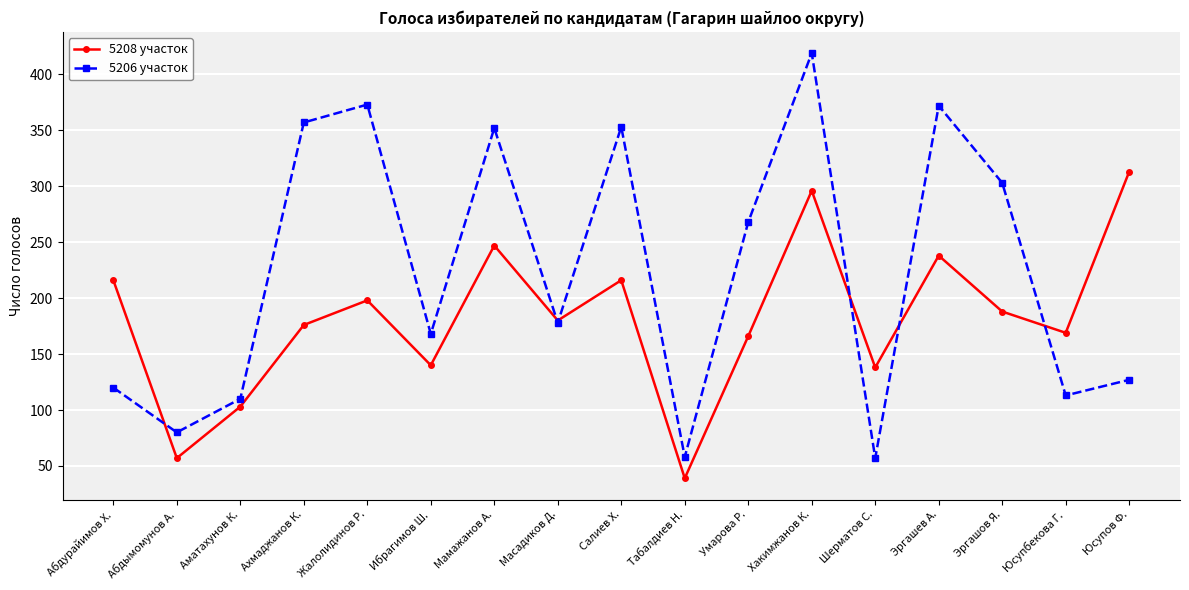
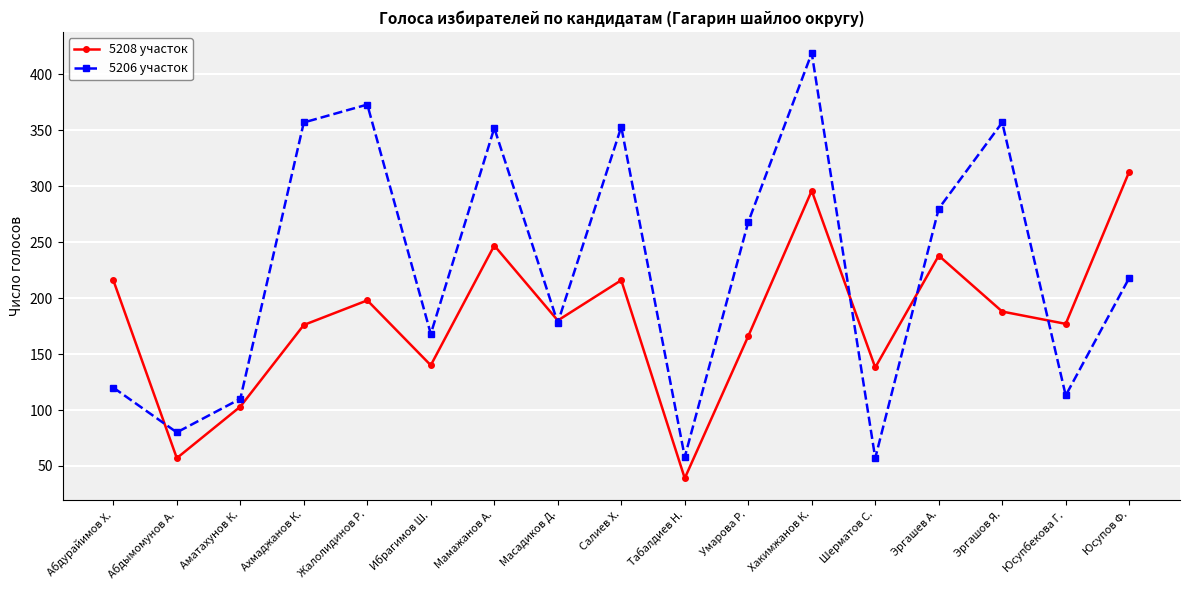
5206 участок, Эргашев А.: 372 -> 280
5206 участок, Эргашов Я.: 303 -> 357
5208 участок, Юсупбекова Г.: 169 -> 177
5206 участок, Юсупов Ф.: 127 -> 218
